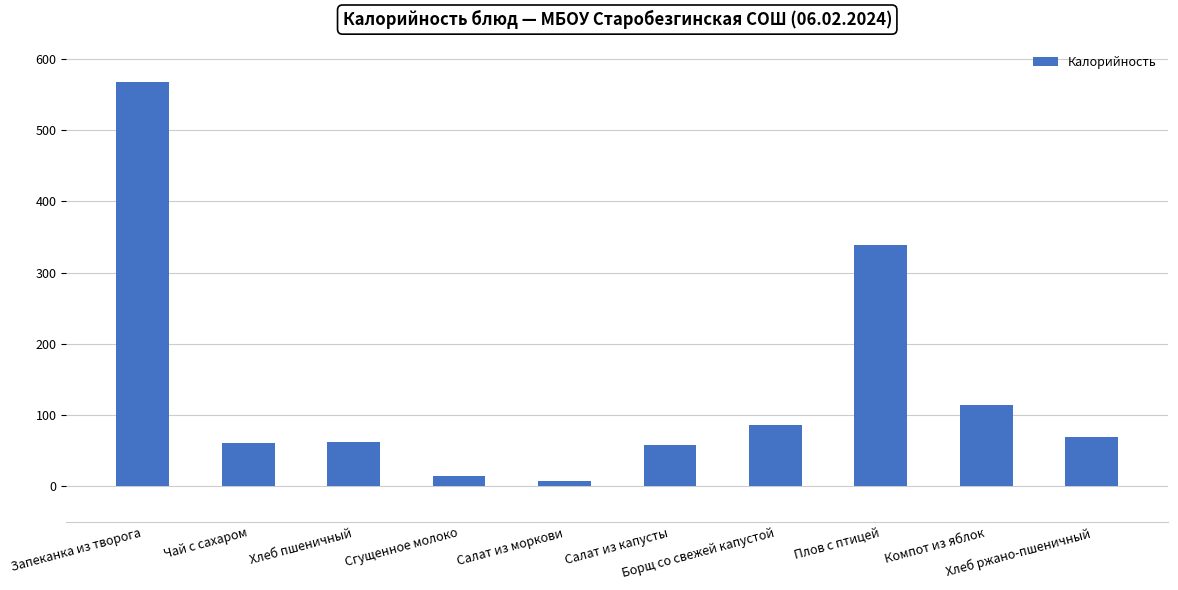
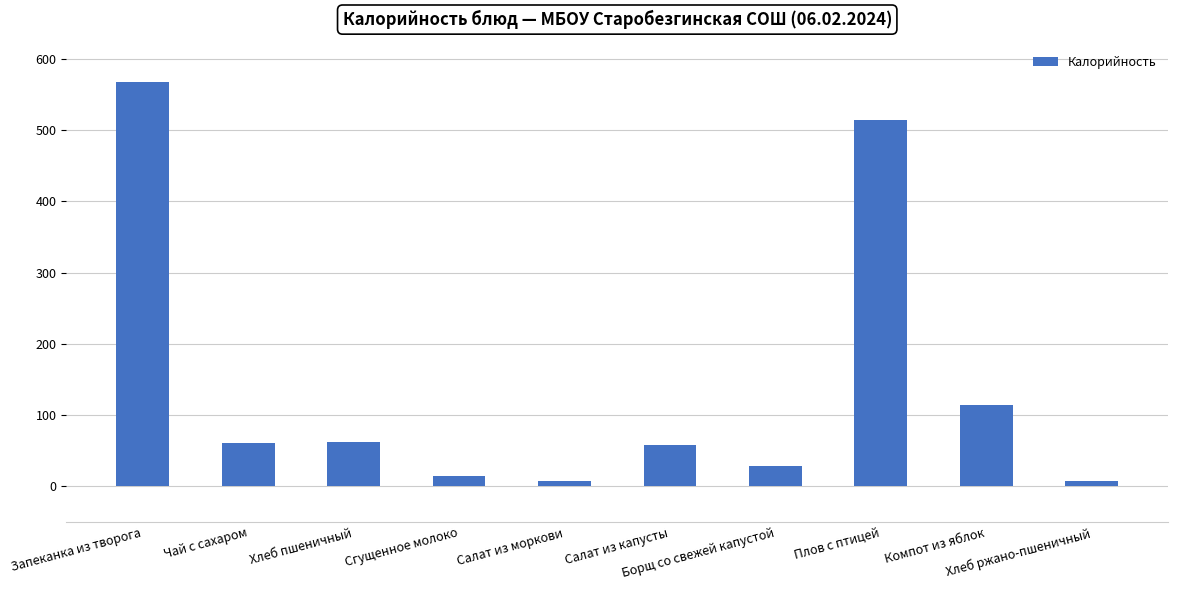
Борщ со свежей капустой: 90 -> 30
Плов с птицей: 340 -> 510
Хлеб ржано-пшеничный: 70 -> 10
